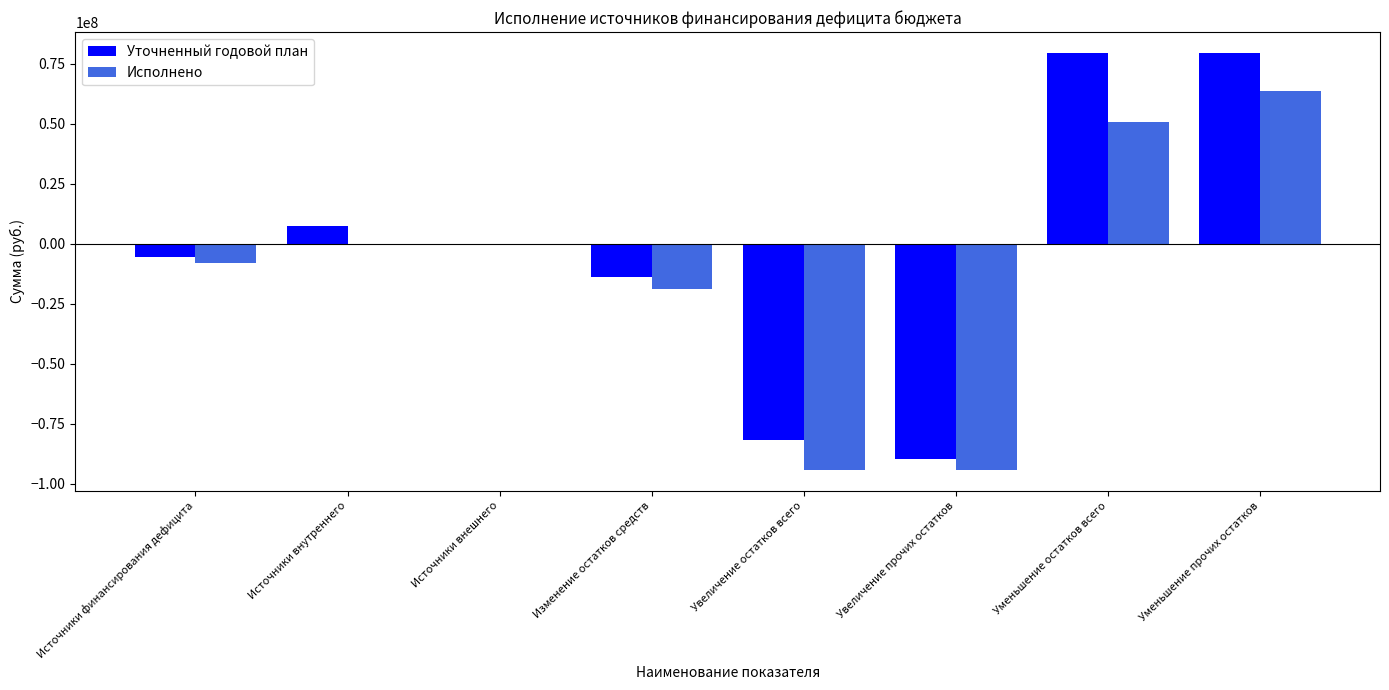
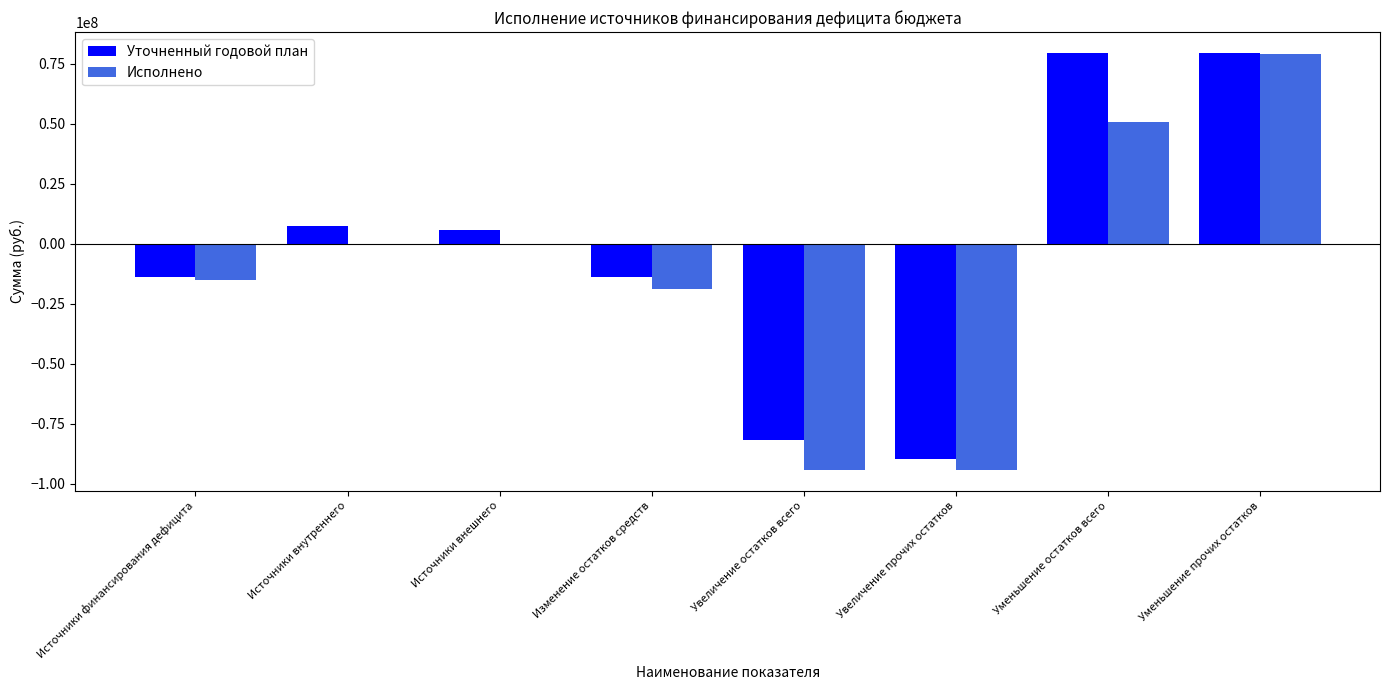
Уточненный годовой план, Источники финансирования дефицита: -6000000 -> -14000000
Исполнено, Источники финансирования дефицита: -8000000 -> -15000000
Уточненный годовой план, Источники внешнего: 0 -> 6000000
Исполнено, Уменьшение прочих остатков: 64000000 -> 79000000
